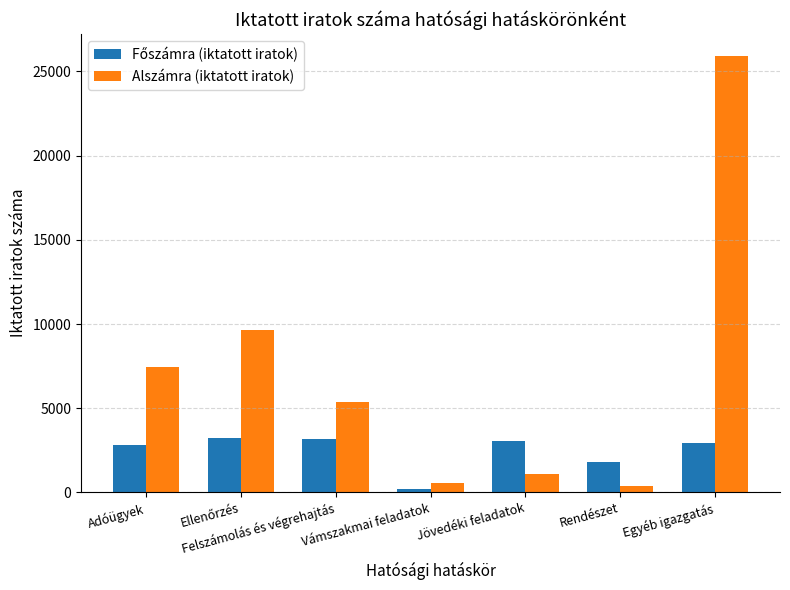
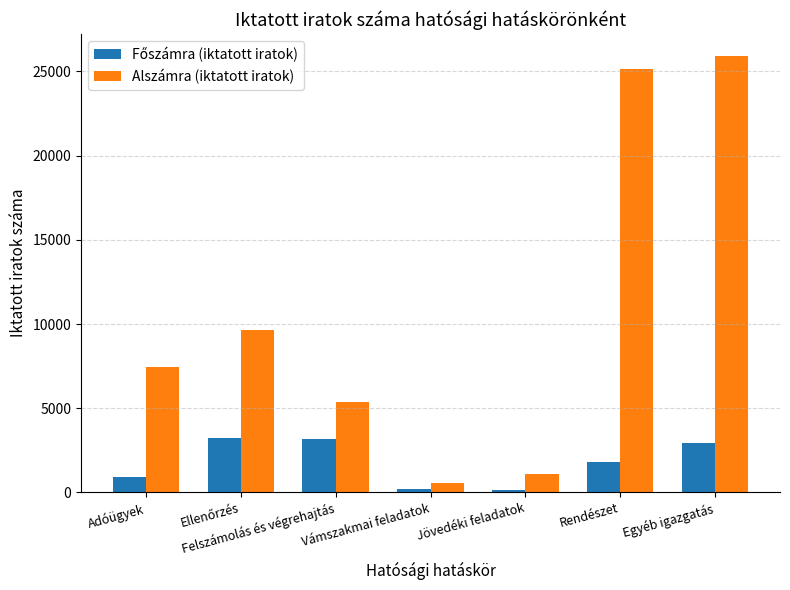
Főszámra (iktatott iratok), Adóügyek: 2800 -> 900
Főszámra (iktatott iratok), Jövedéki feladatok: 3100 -> 200
Alszámra (iktatott iratok), Rendészet: 400 -> 25100
